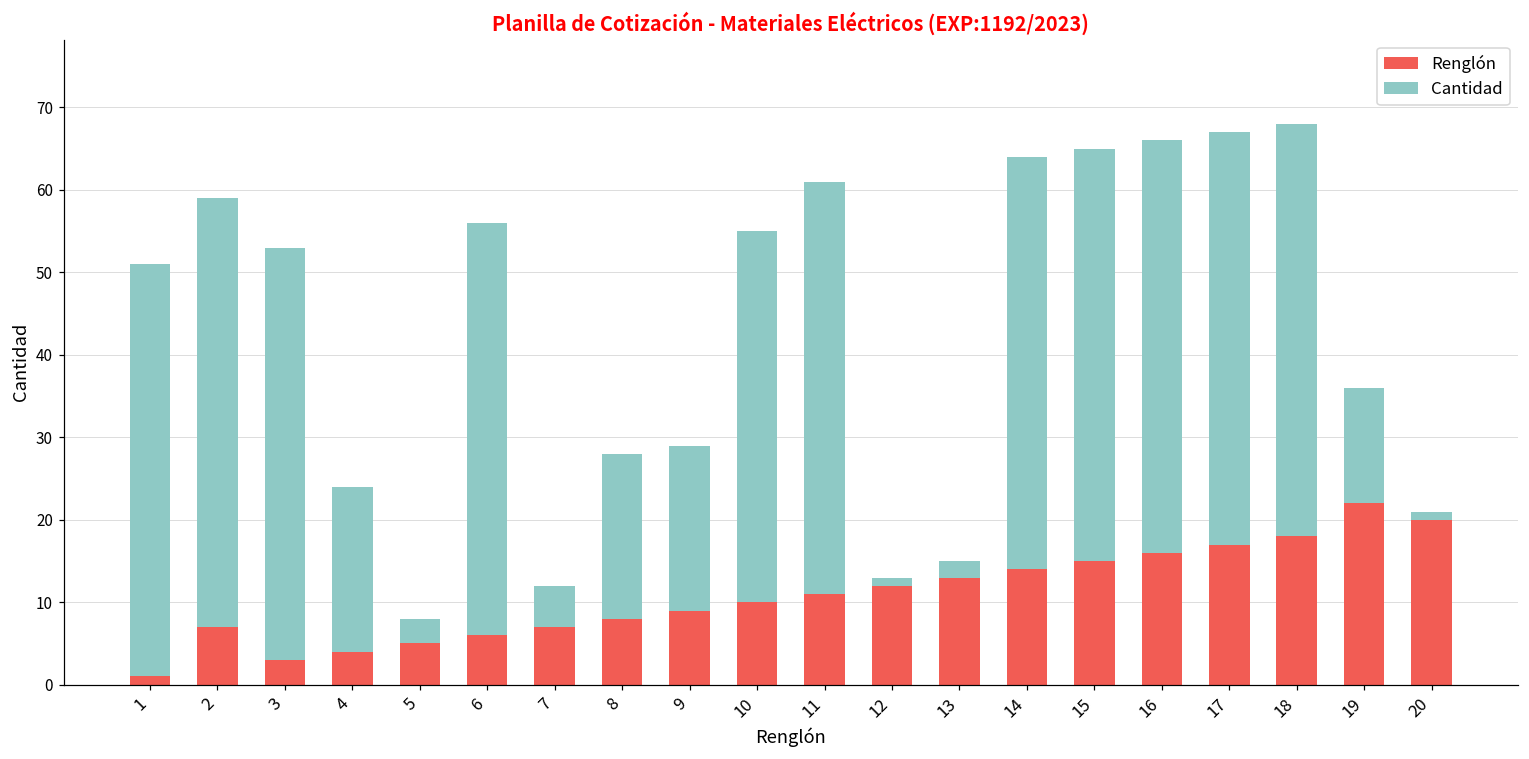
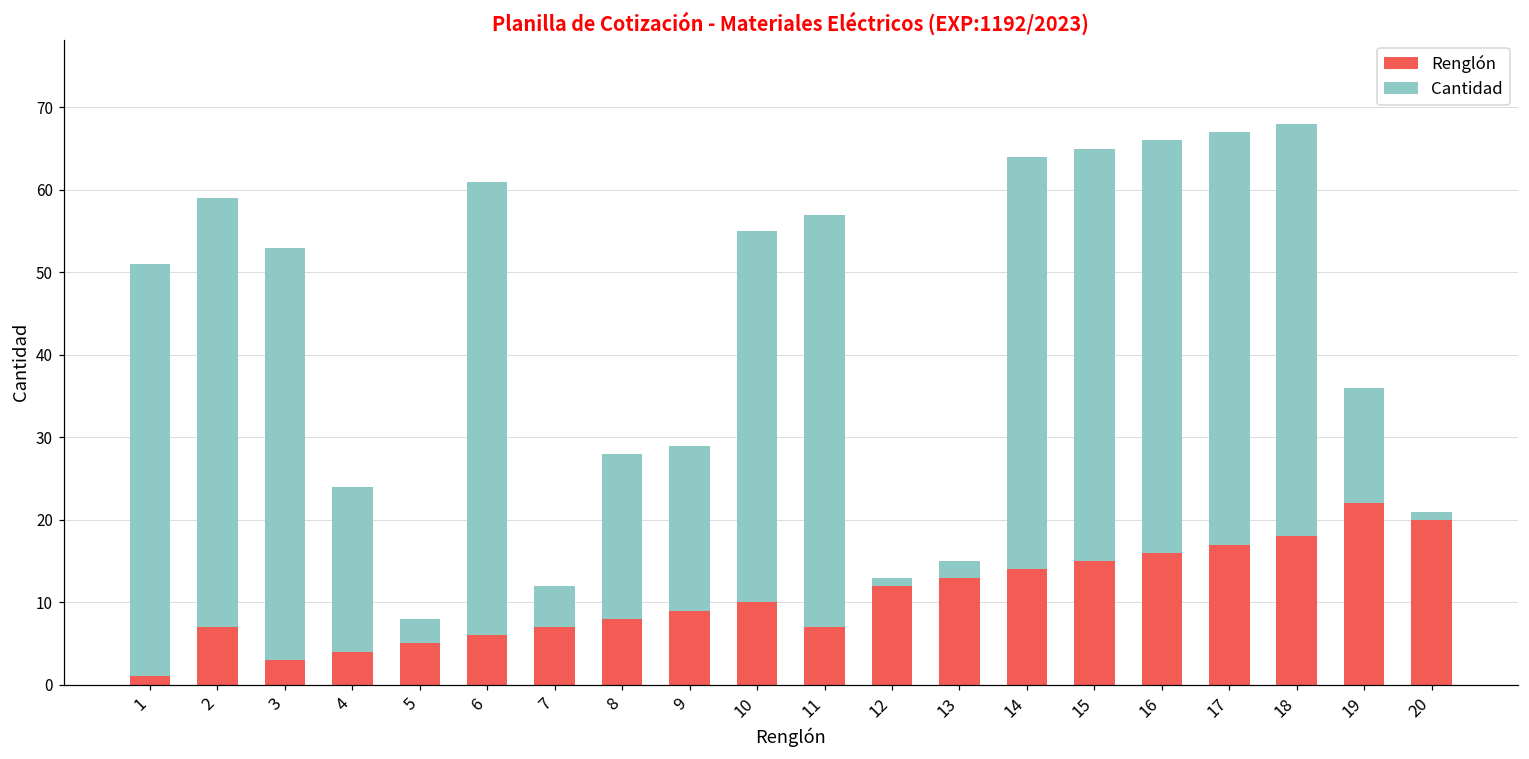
Cantidad, 6: 50 -> 55
Renglón, 11: 11 -> 7
